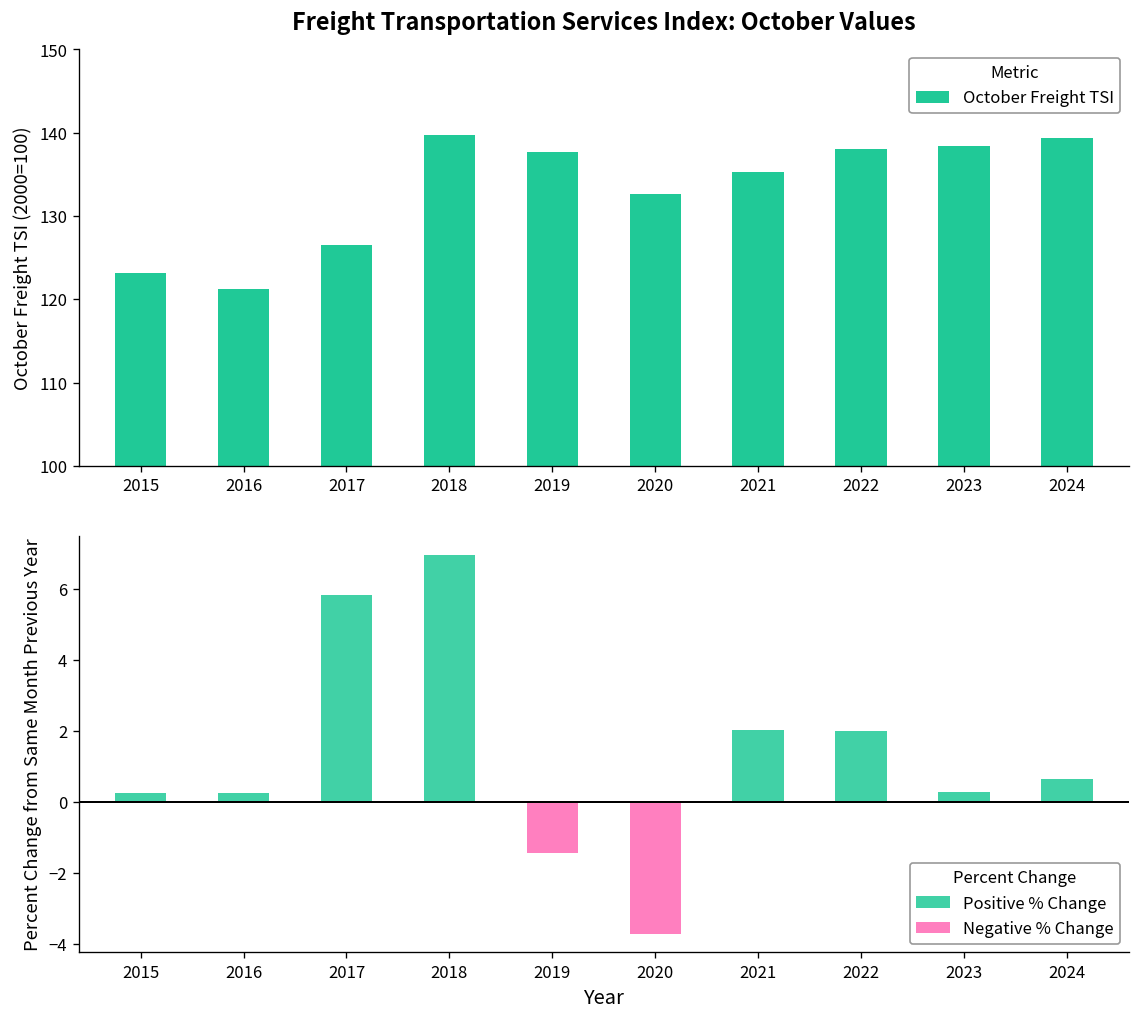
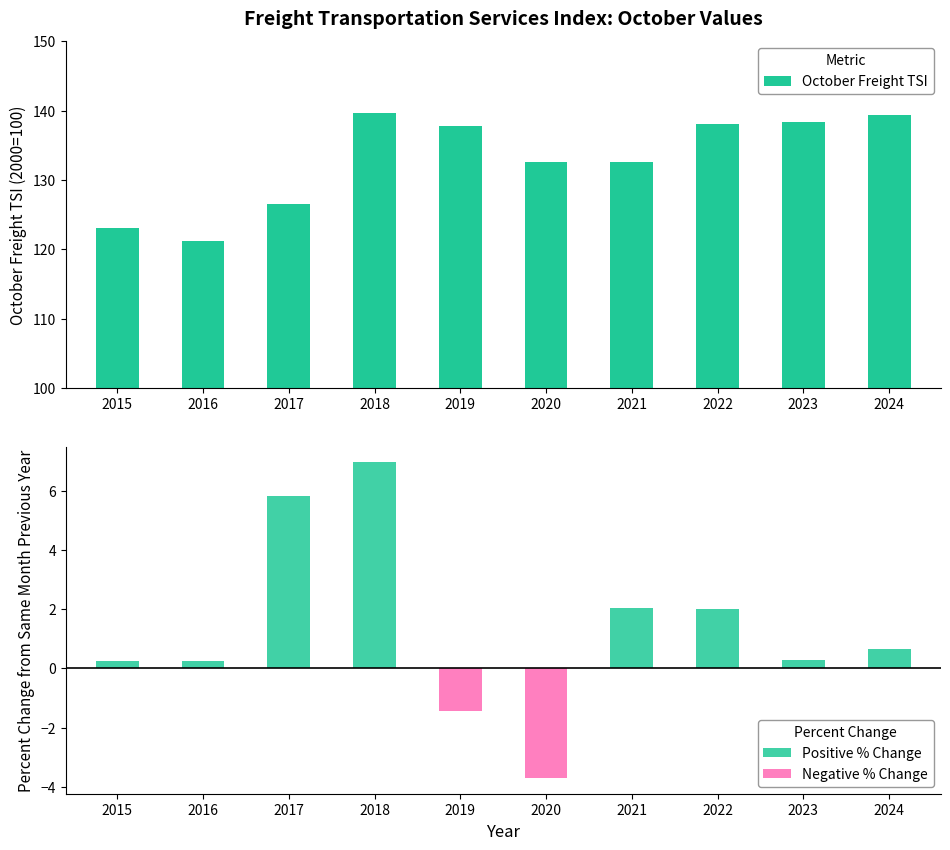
Freight Transportation Services Index: October Values, 2021: 135 -> 133
